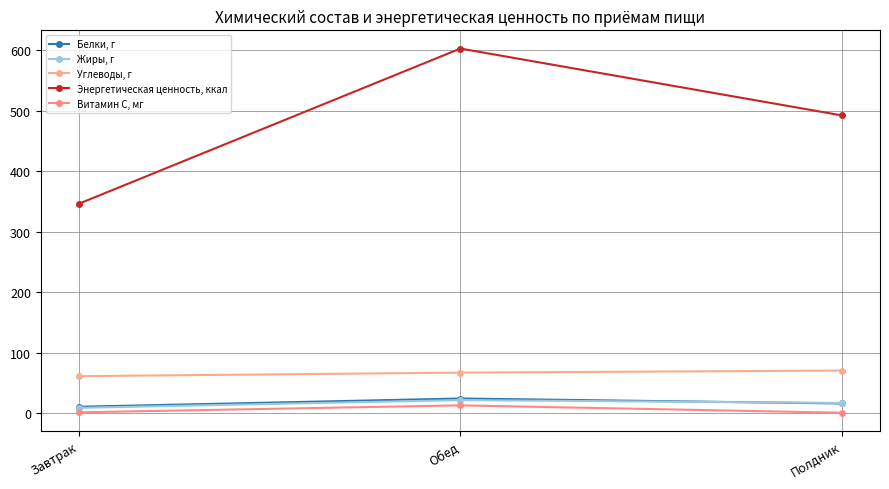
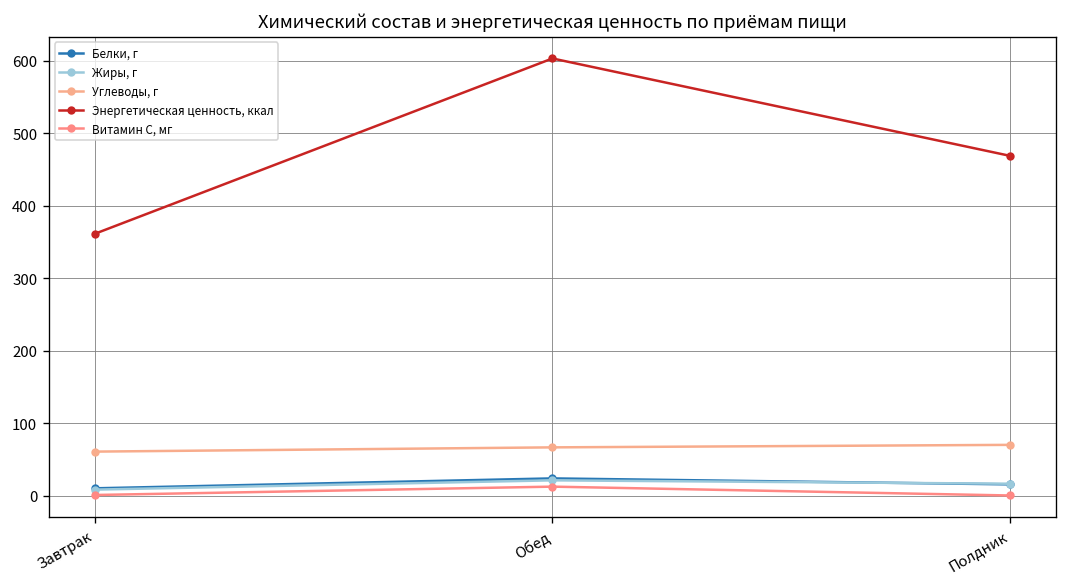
Энергетическая ценность, ккал, Завтрак: 350 -> 360
Энергетическая ценность, ккал, Полдник: 490 -> 470
